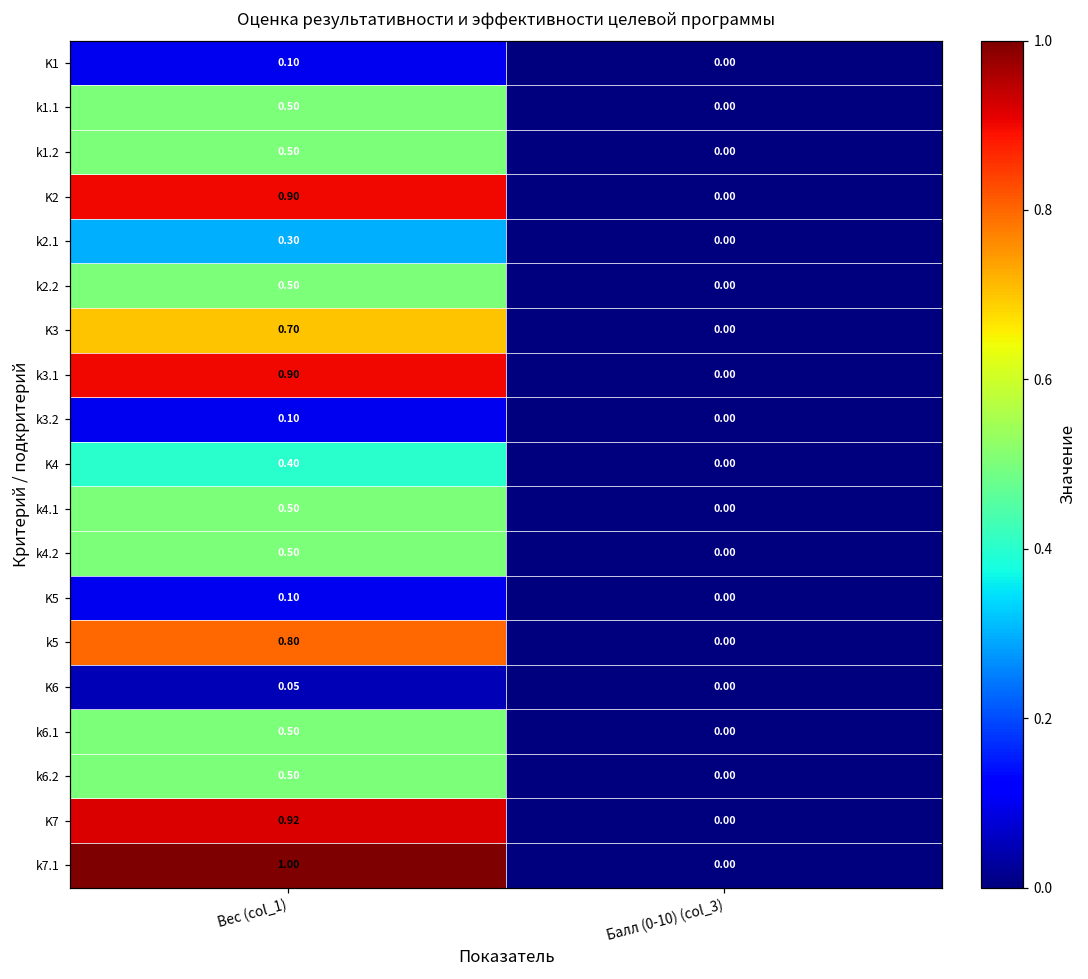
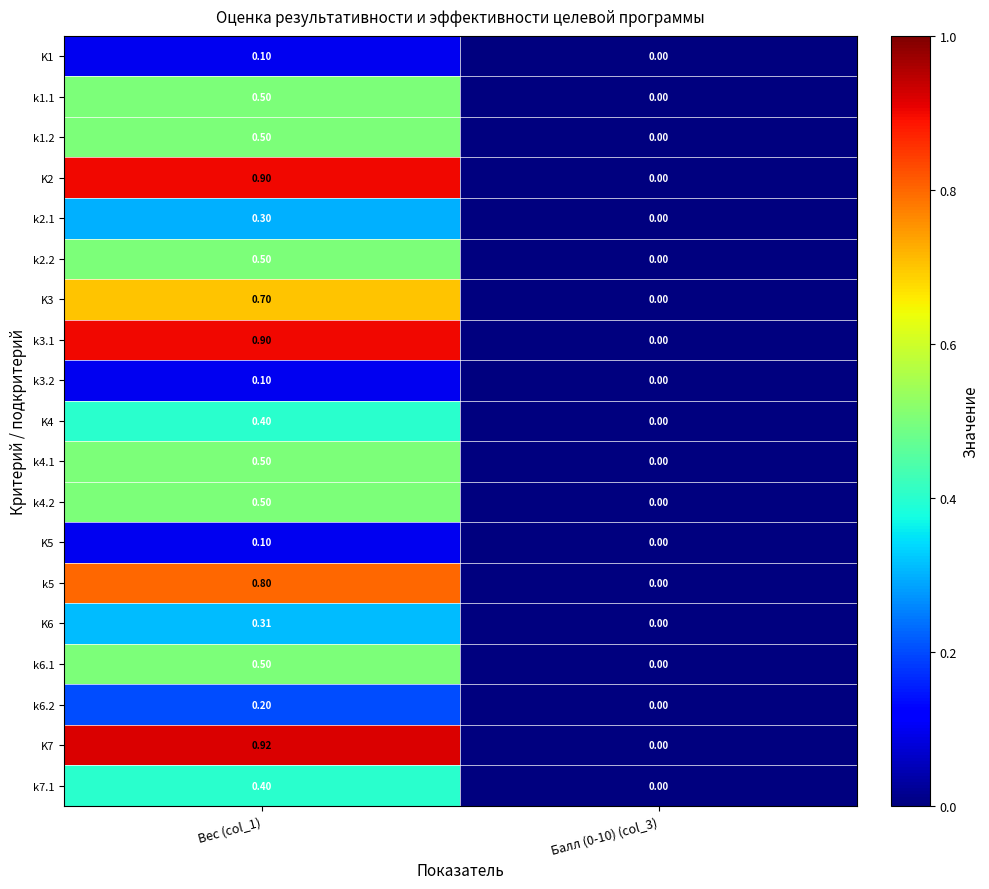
K6, Вес (col_1): 0.05 -> 0.31
k6.2, Вес (col_1): 0.50 -> 0.20
k7.1, Вес (col_1): 1.00 -> 0.40
